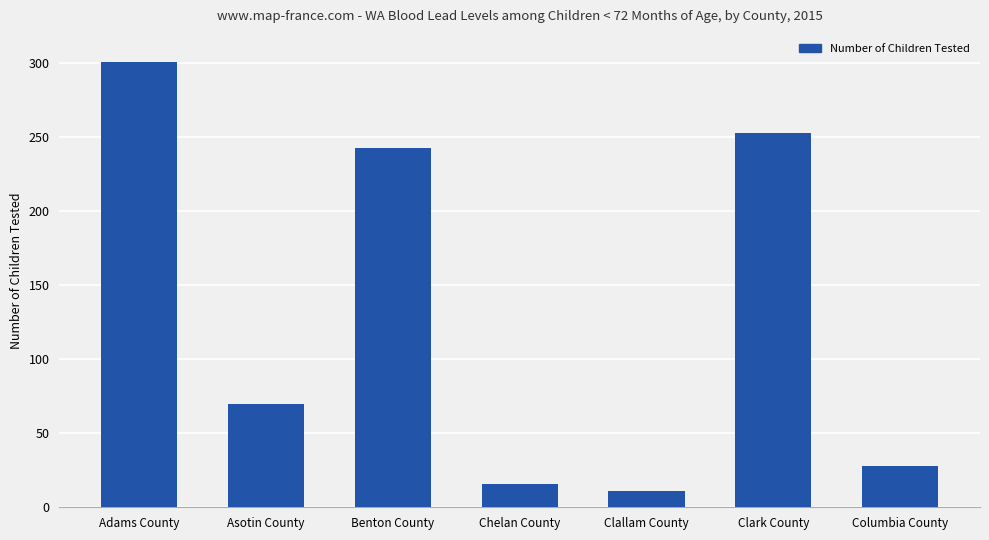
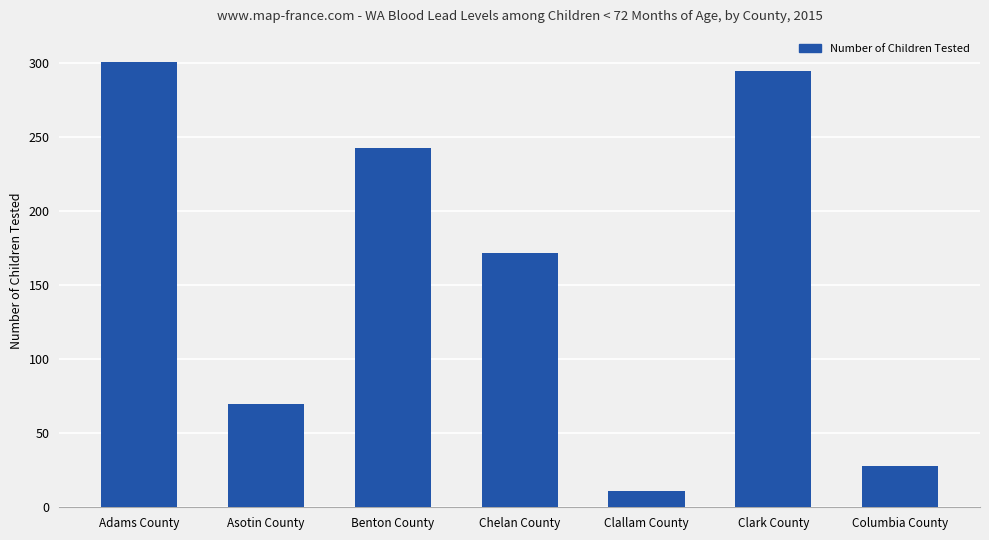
Chelan County: 16 -> 172
Clark County: 253 -> 295
